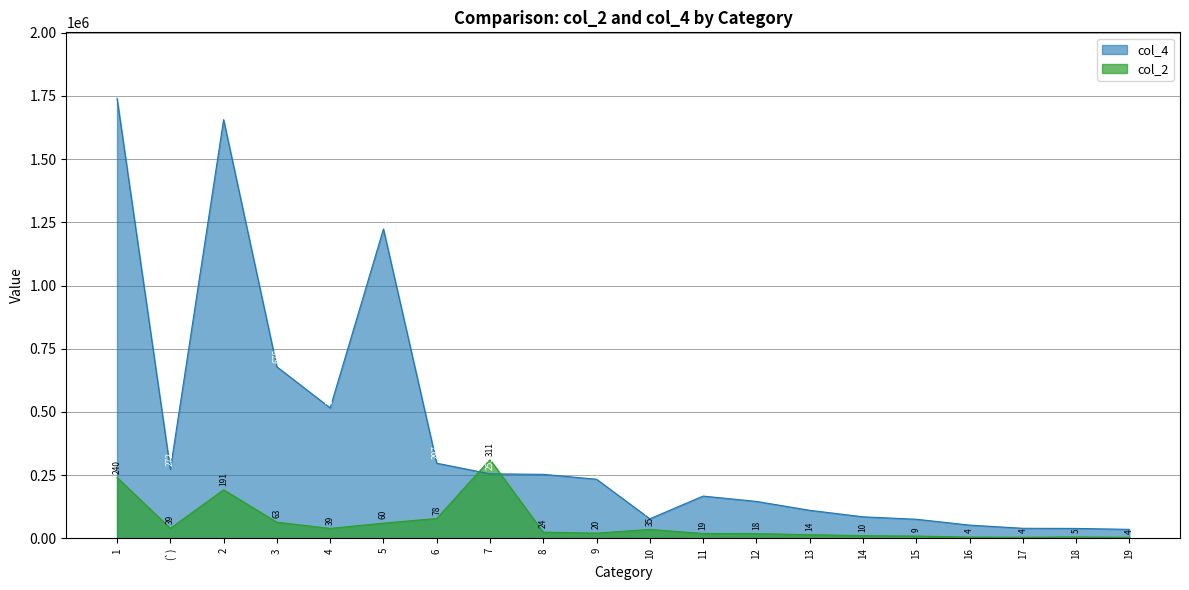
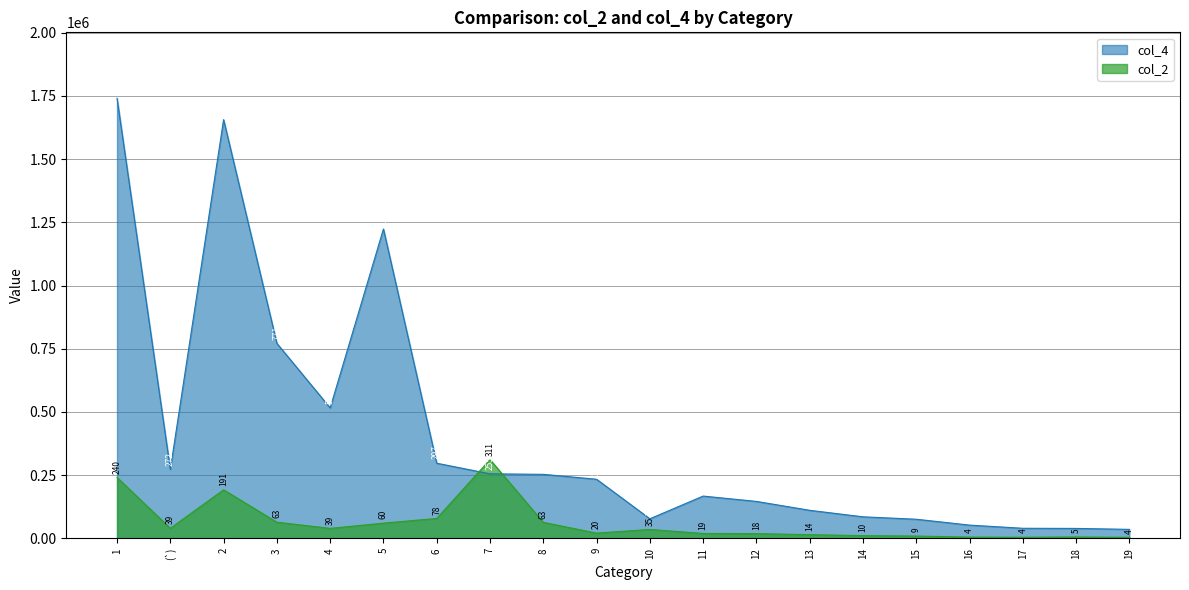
col_4, 3: 680000 -> 770000
col_2, 8: 24 -> 63
